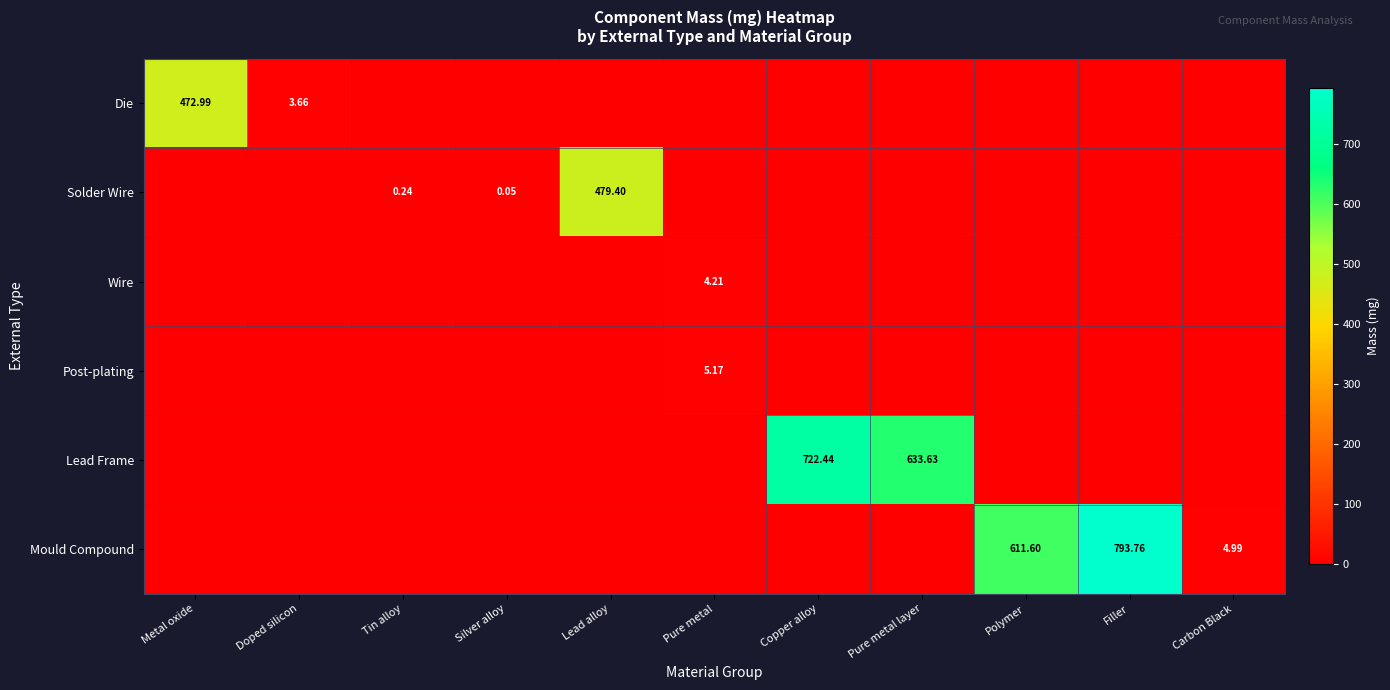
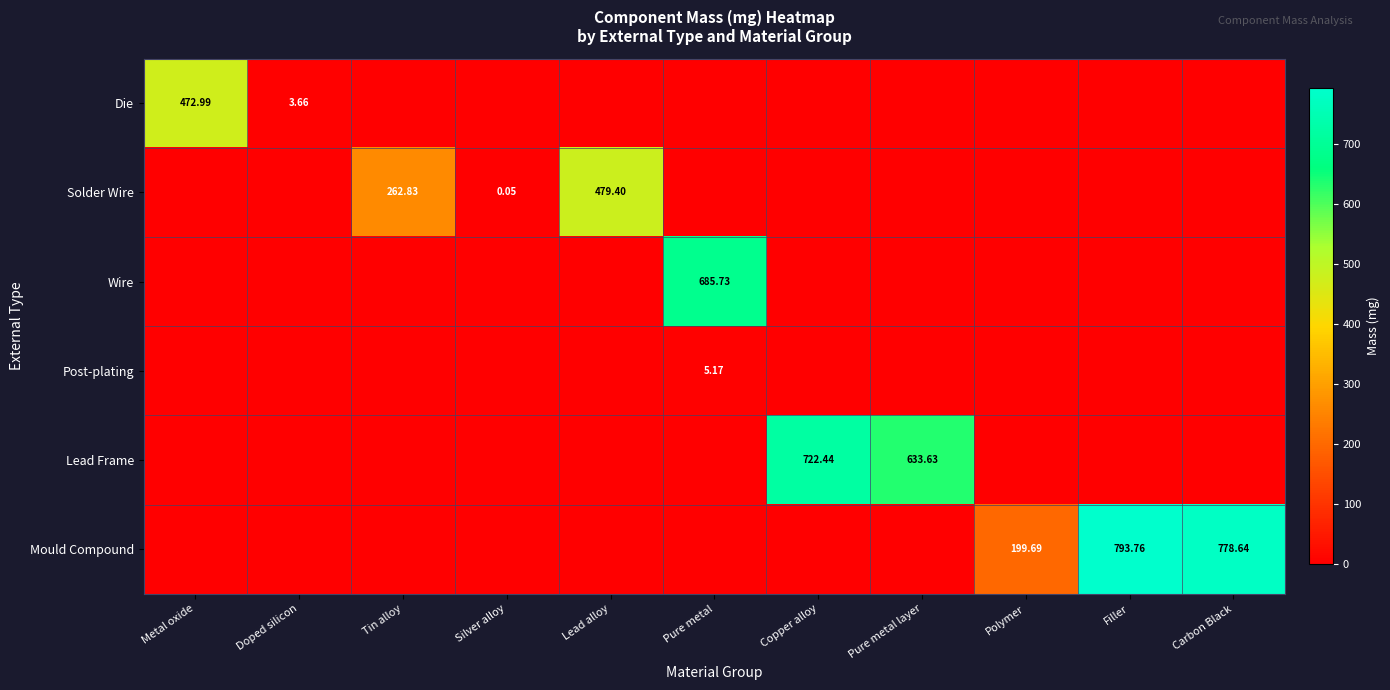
Solder Wire, Tin alloy: 0.24 -> 262.83
Wire, Pure metal: 4.21 -> 685.73
Mould Compound, Polymer: 611.60 -> 199.69
Mould Compound, Carbon Black: 4.99 -> 778.64
